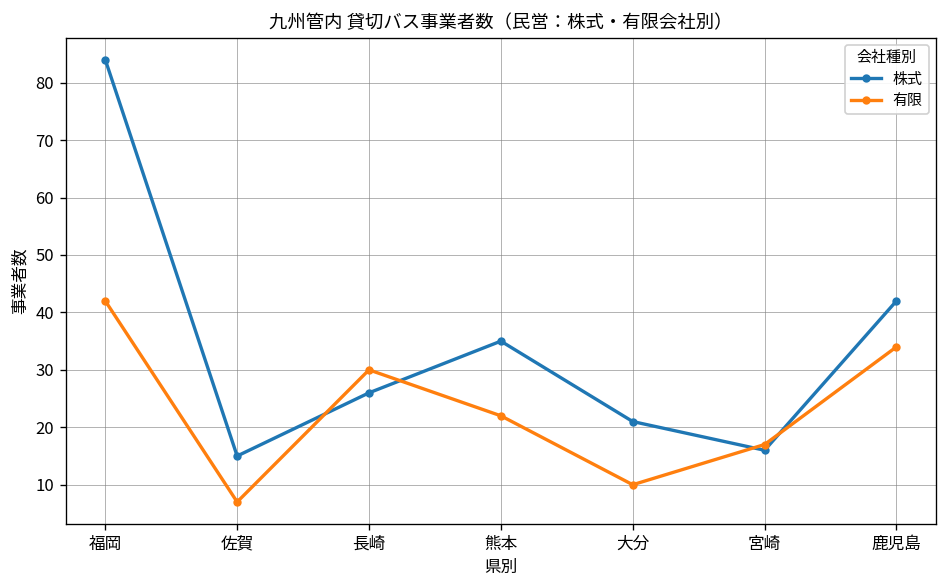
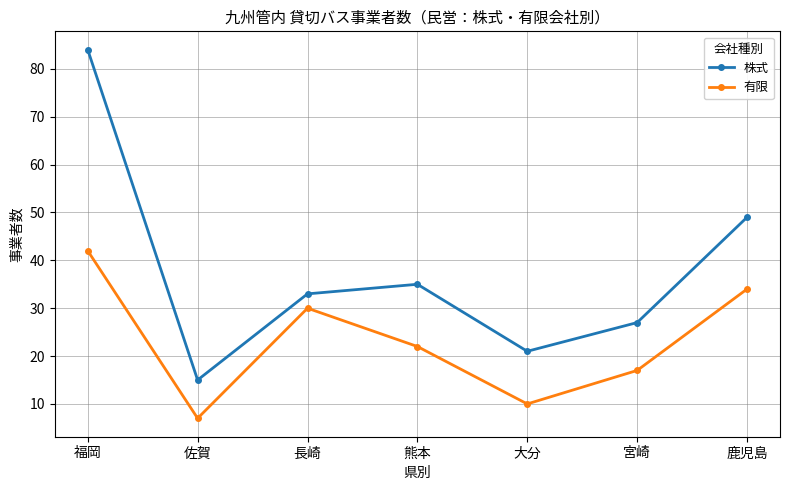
株式, 長崎: 26 -> 33
株式, 宮崎: 16 -> 27
株式, 鹿児島: 42 -> 49
